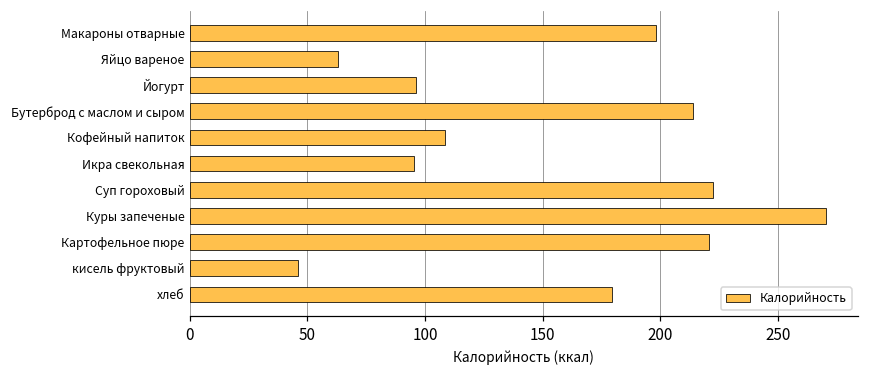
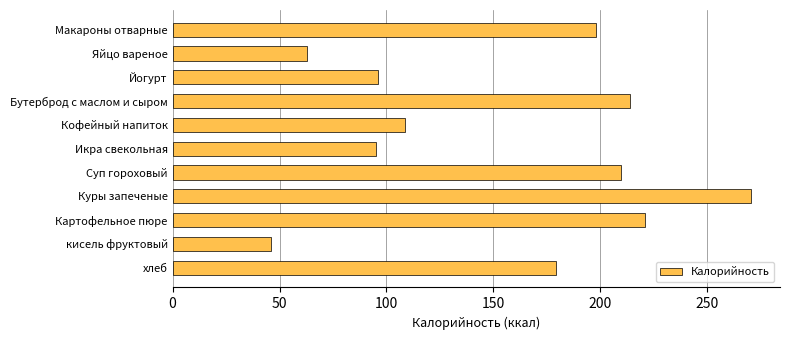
Суп гороховый: 223 -> 210
